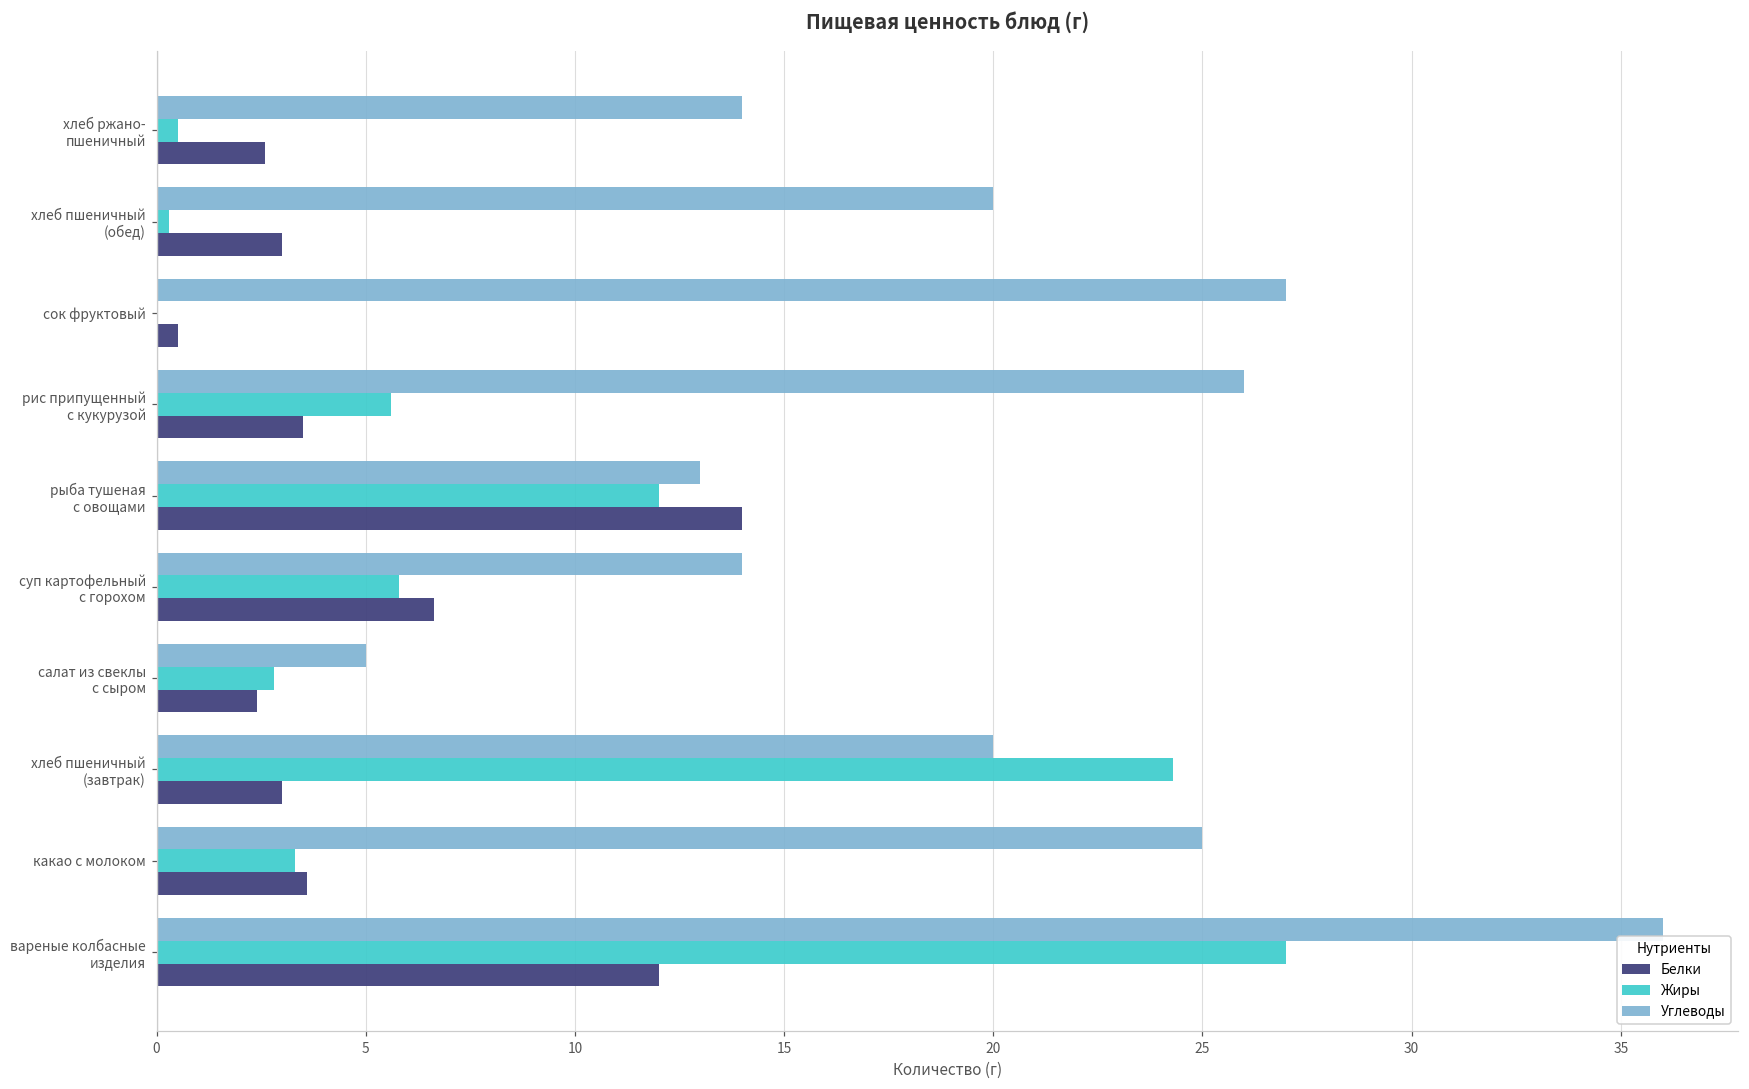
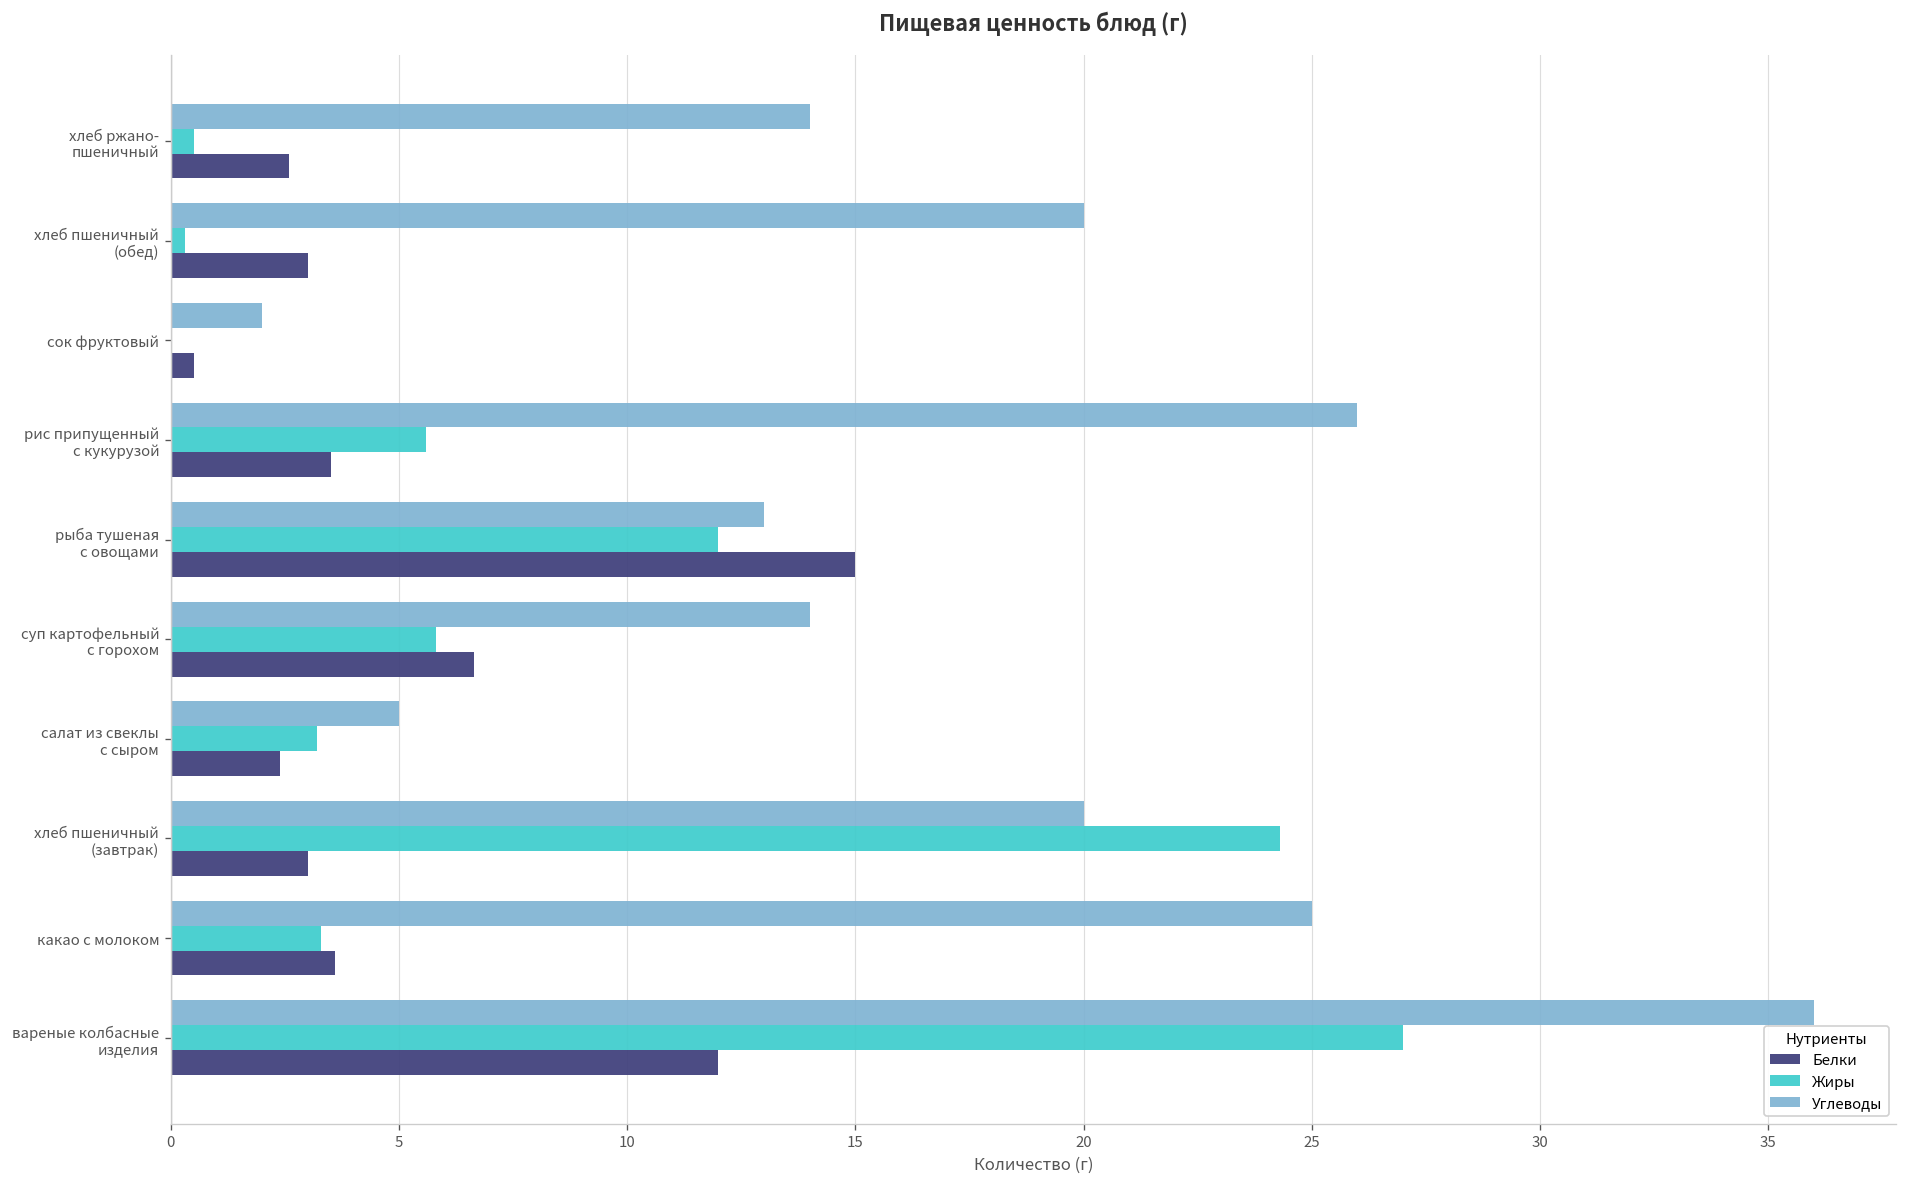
Углеводы, сок фруктовый: 27 -> 2
Белки, рыба тушеная с овощами: 14 -> 15
Жиры, салат из свеклы с сыром: 2.8 -> 3.2
